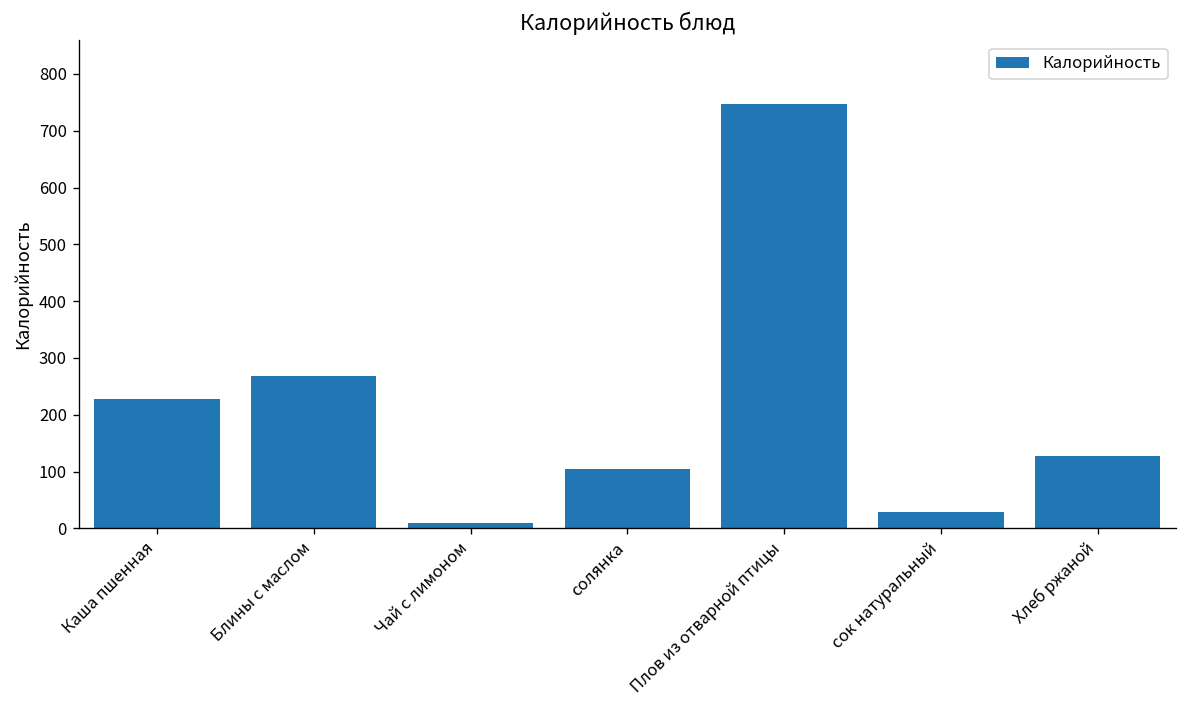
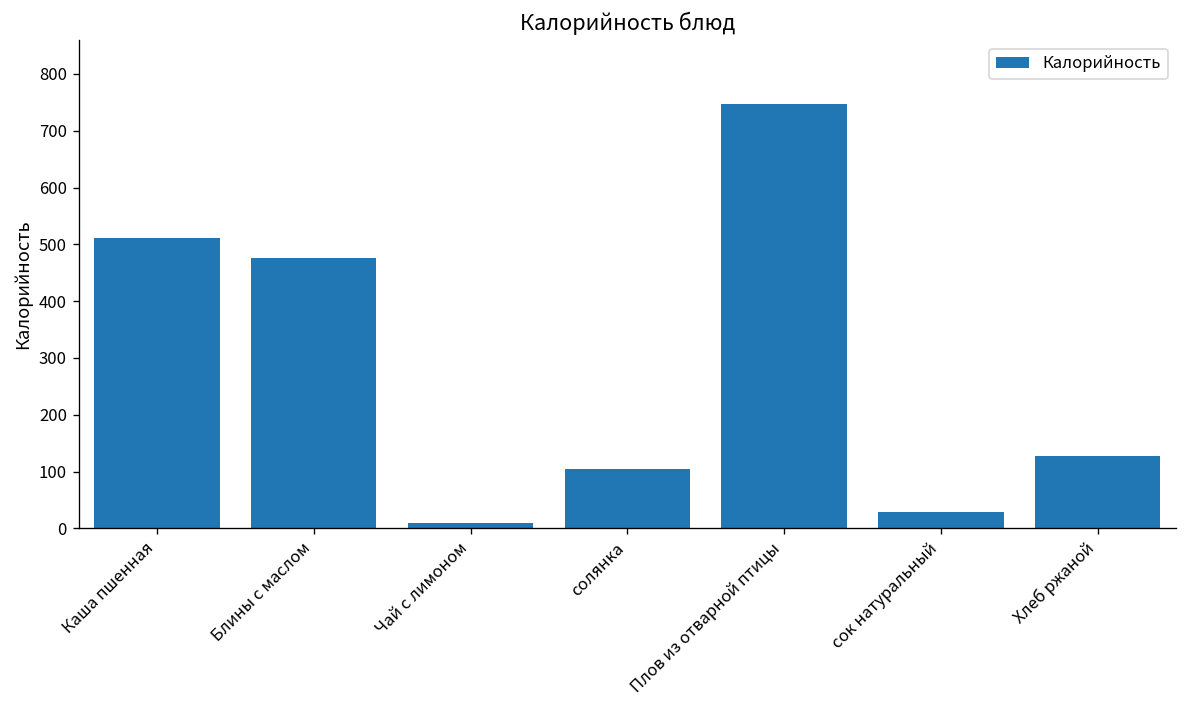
Каша пшенная: 230 -> 510
Блины с маслом: 270 -> 480
